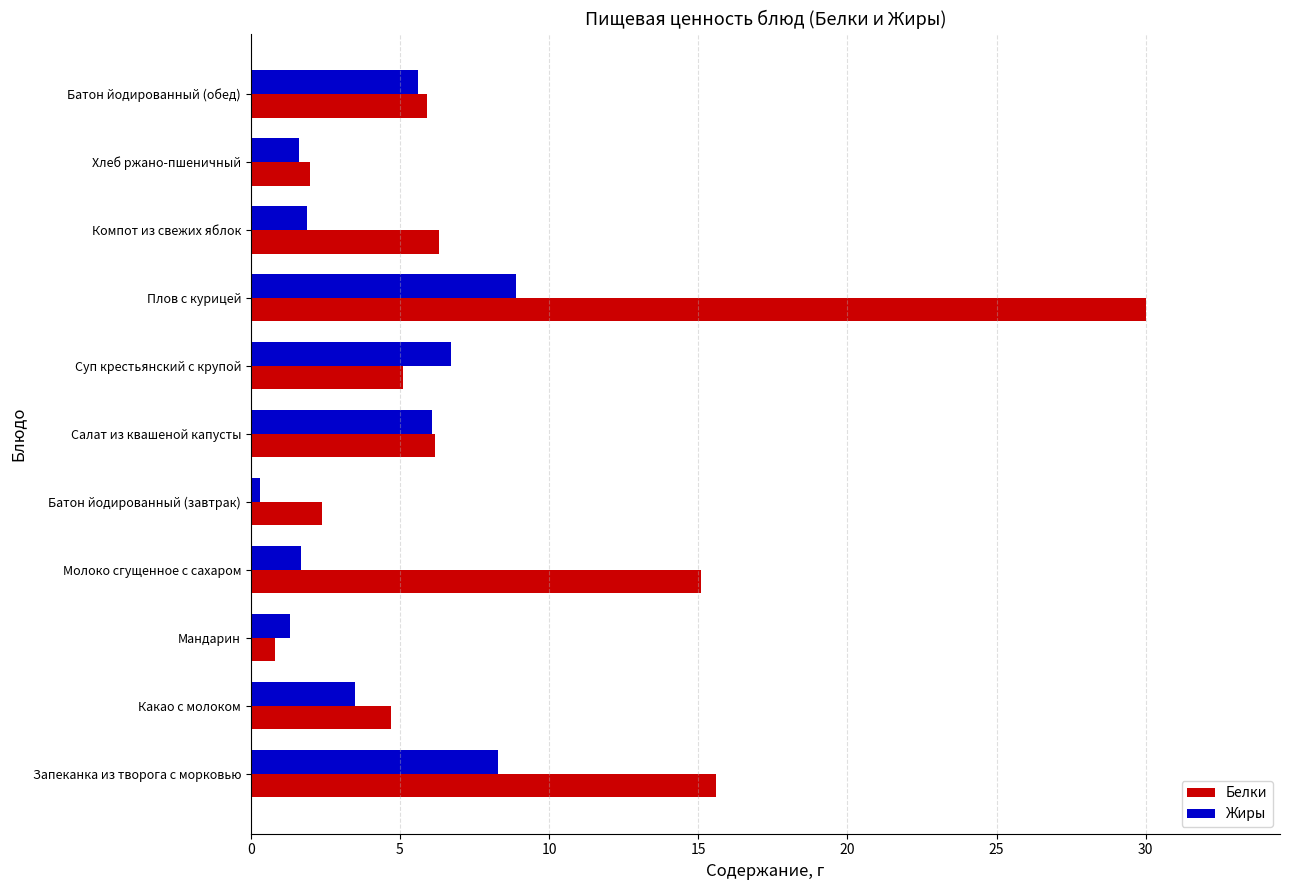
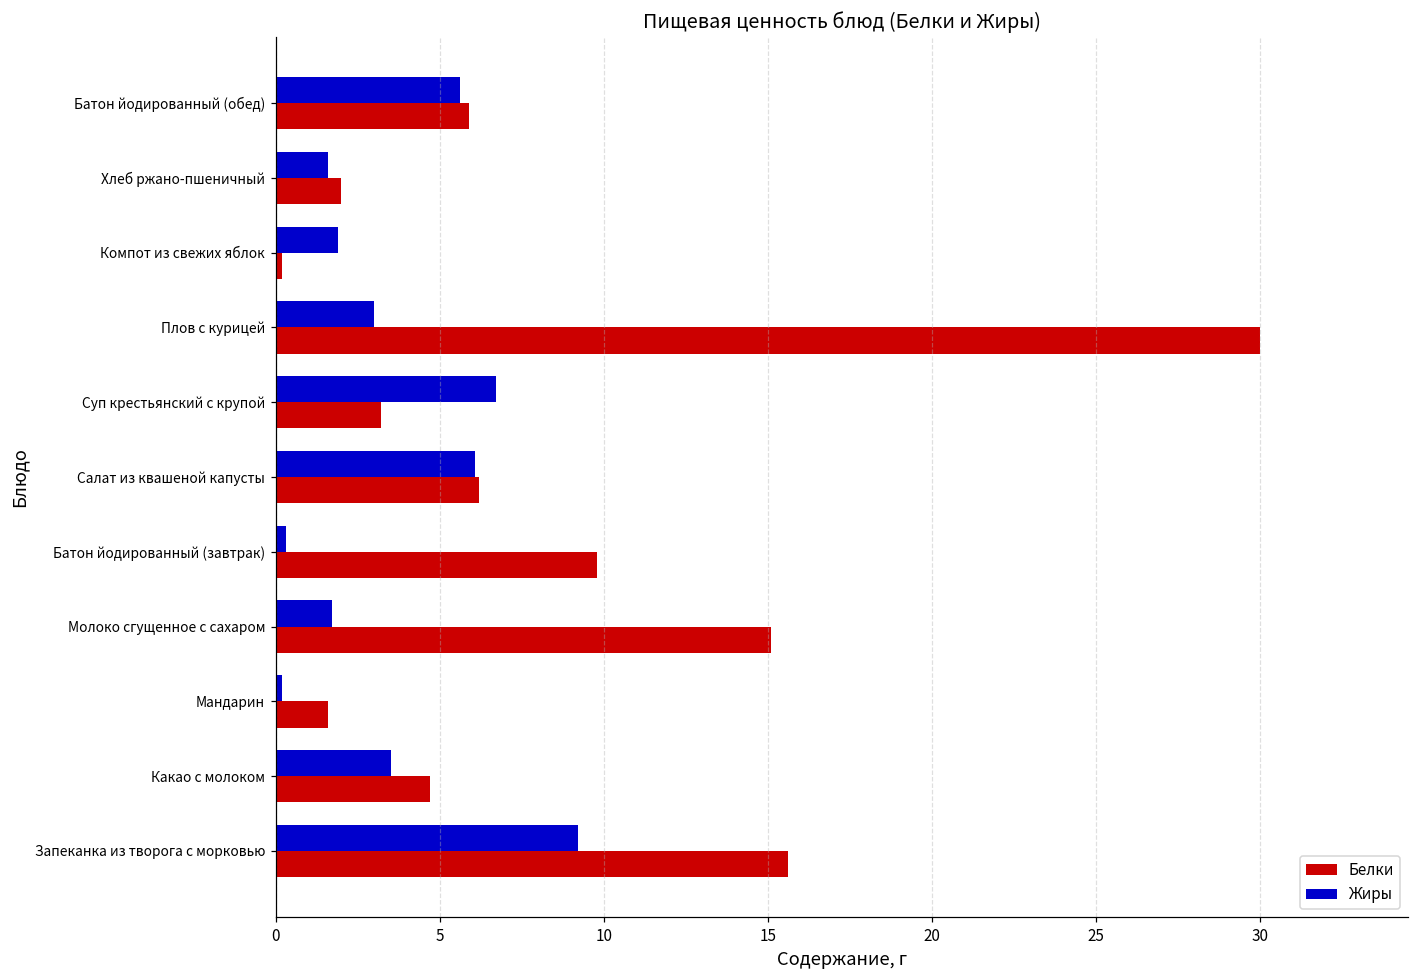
Белки, Компот из свежих яблок: 6.3 -> 0.2
Жиры, Плов с курицей: 8.9 -> 3.0
Белки, Суп крестьянский с крупой: 5.1 -> 3.2
Белки, Батон йодированный (завтрак): 2.4 -> 9.8
Жиры, Мандарин: 1.3 -> 0.2
Белки, Мандарин: 0.8 -> 1.6
Жиры, Запеканка из творога с морковью: 8.3 -> 9.2
